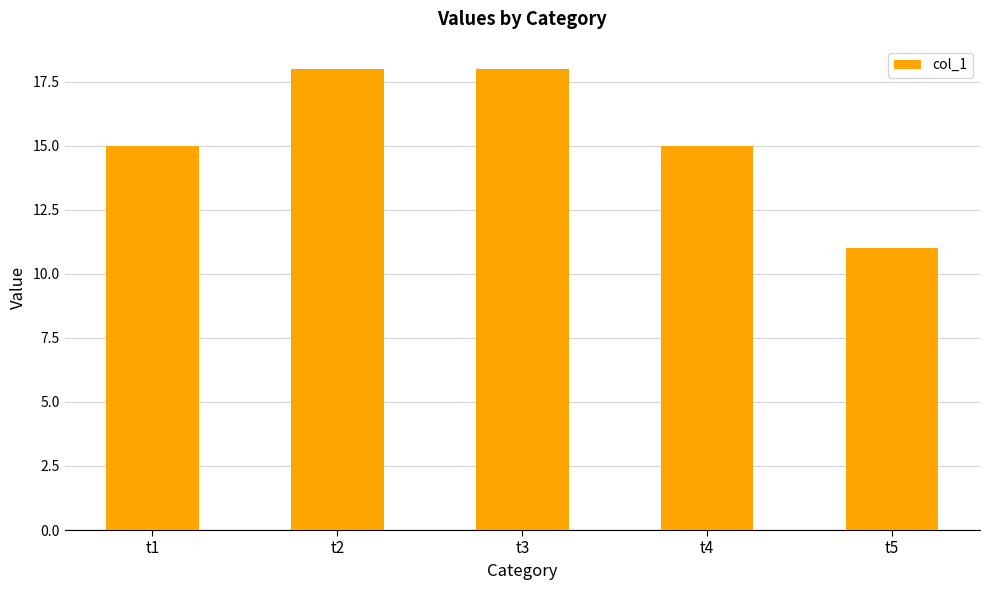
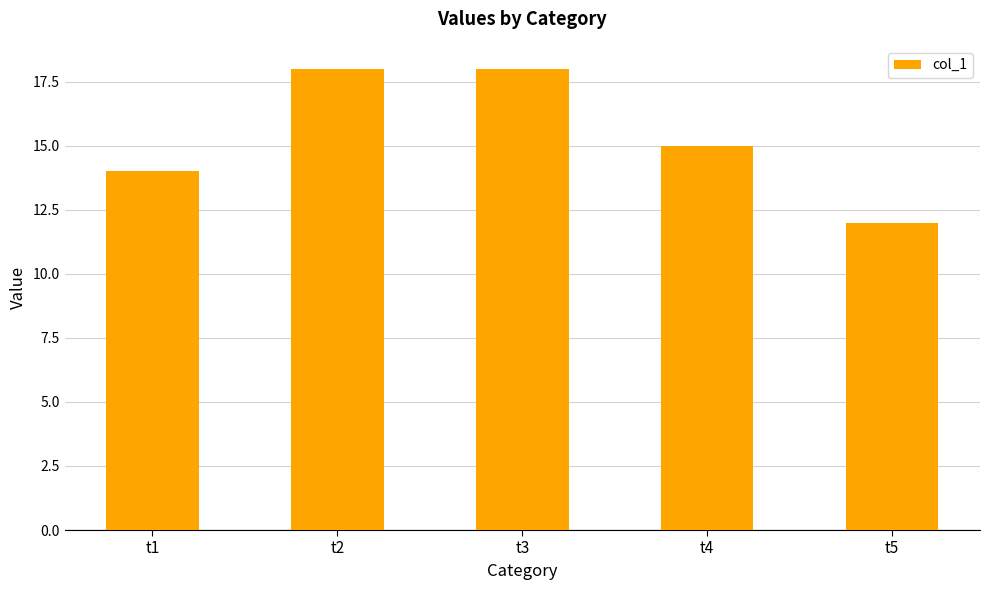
t1: 15 -> 14
t5: 11 -> 12
